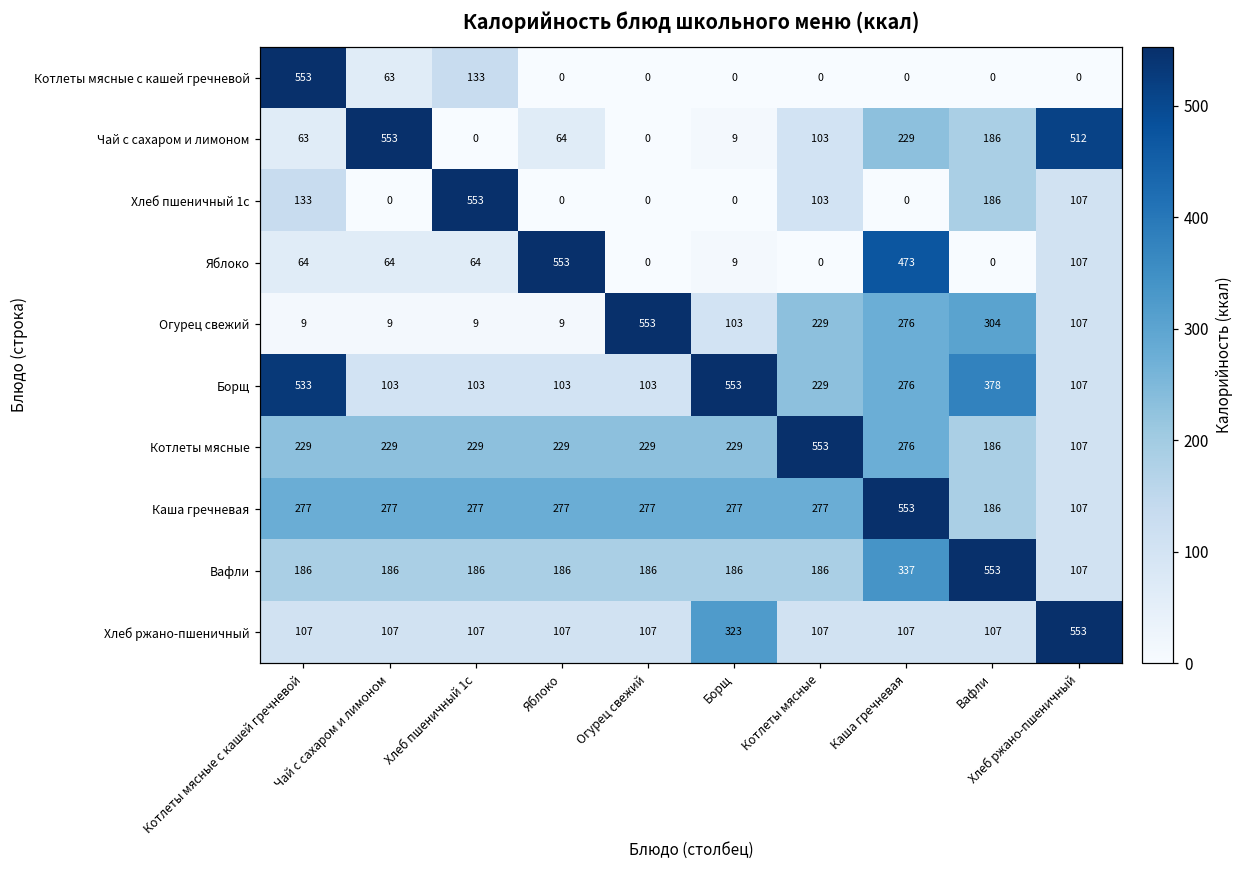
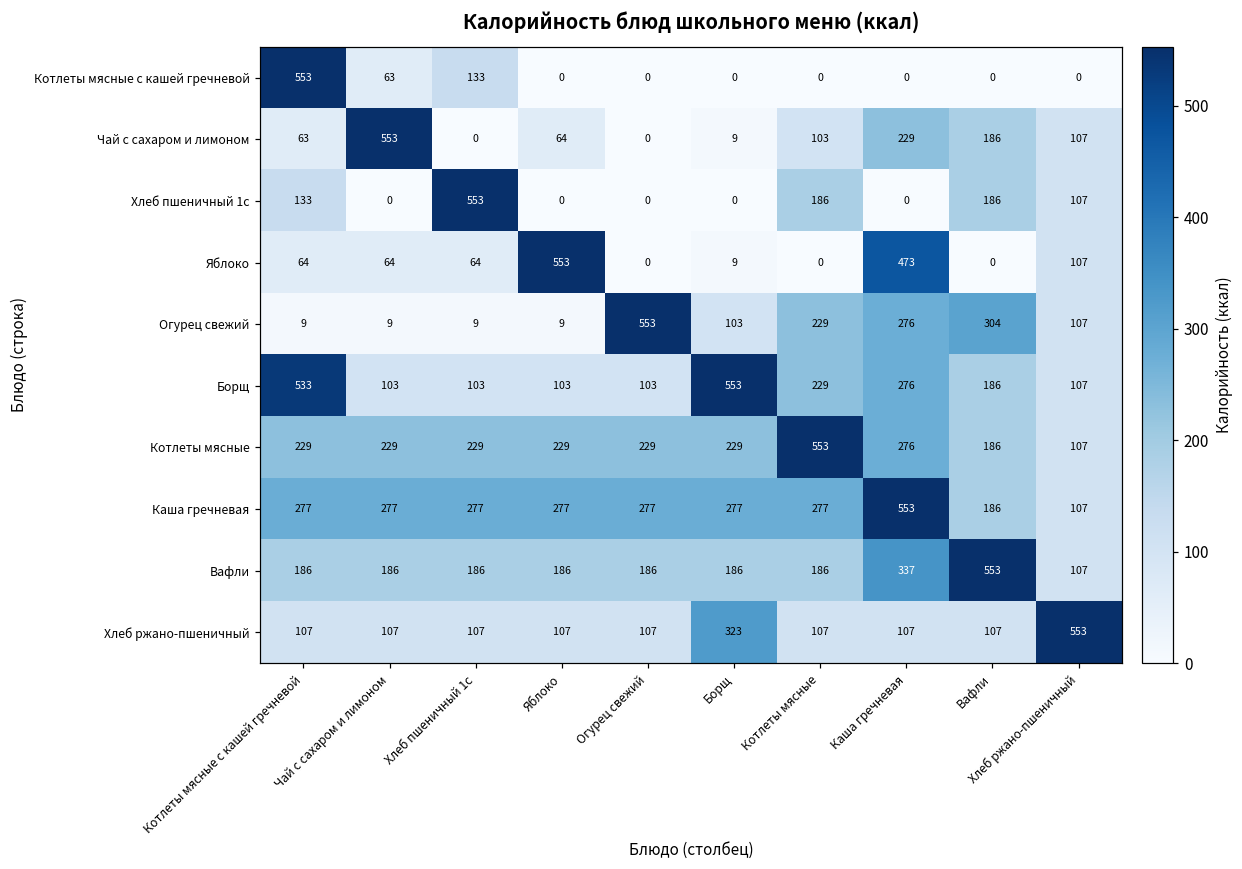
Чай с сахаром и лимоном, Хлеб ржано-пшеничный: 512 -> 107
Хлеб пшеничный 1с, Котлеты мясные: 103 -> 186
Борщ, Вафли: 378 -> 186
